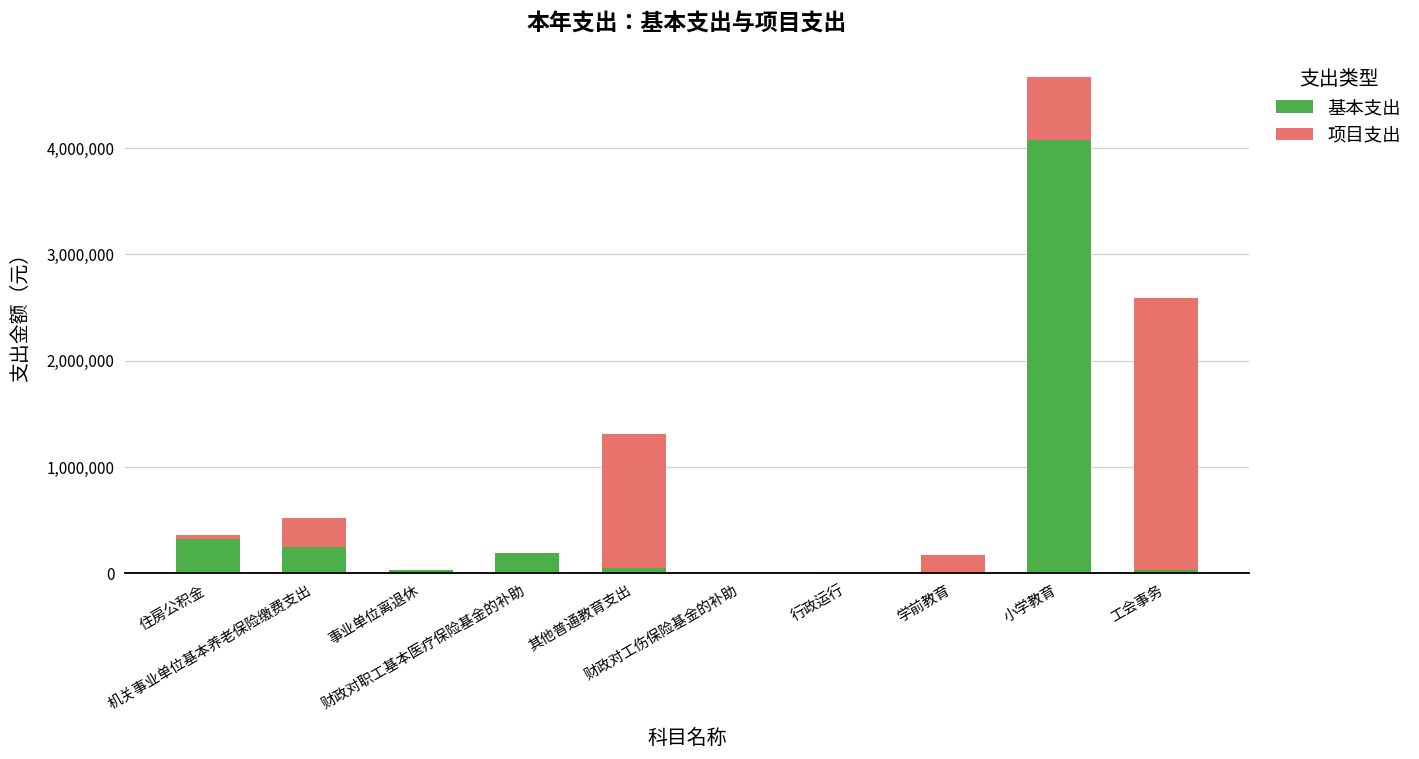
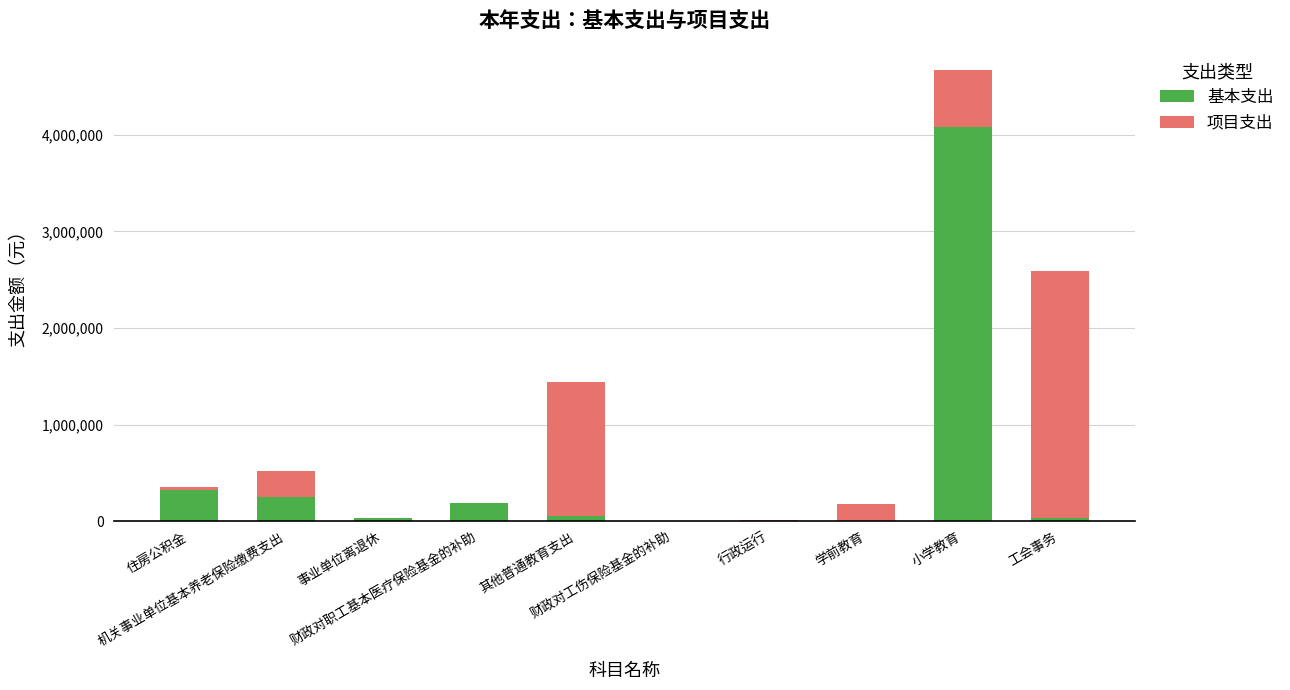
项目支出, 其他普通教育支出: 1,300,000 -> 1,400,000
